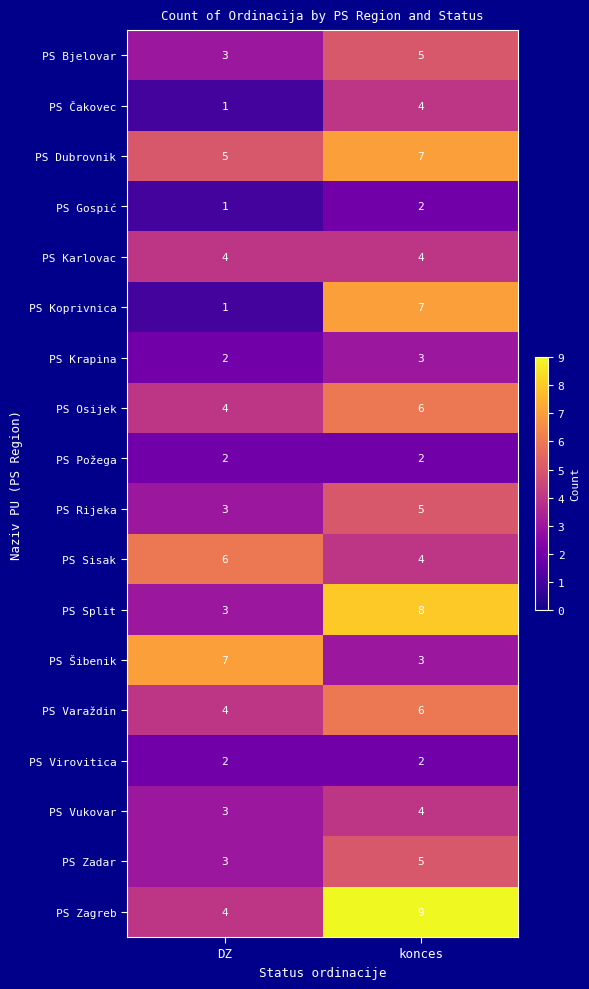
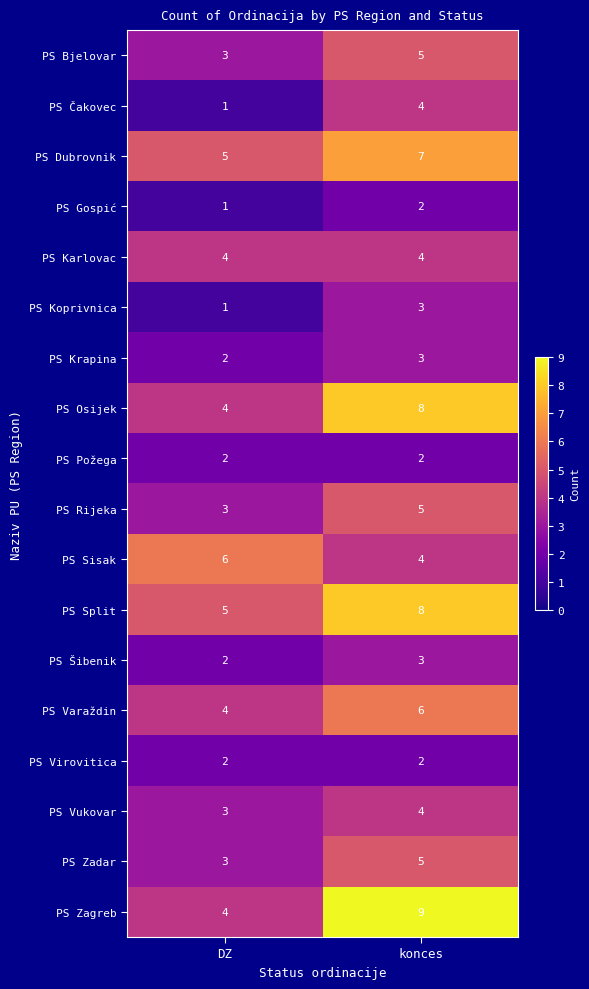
PS Koprivnica, konces: 7 -> 3
PS Osijek, konces: 6 -> 8
PS Split, DZ: 3 -> 5
PS Šibenik, DZ: 7 -> 2
